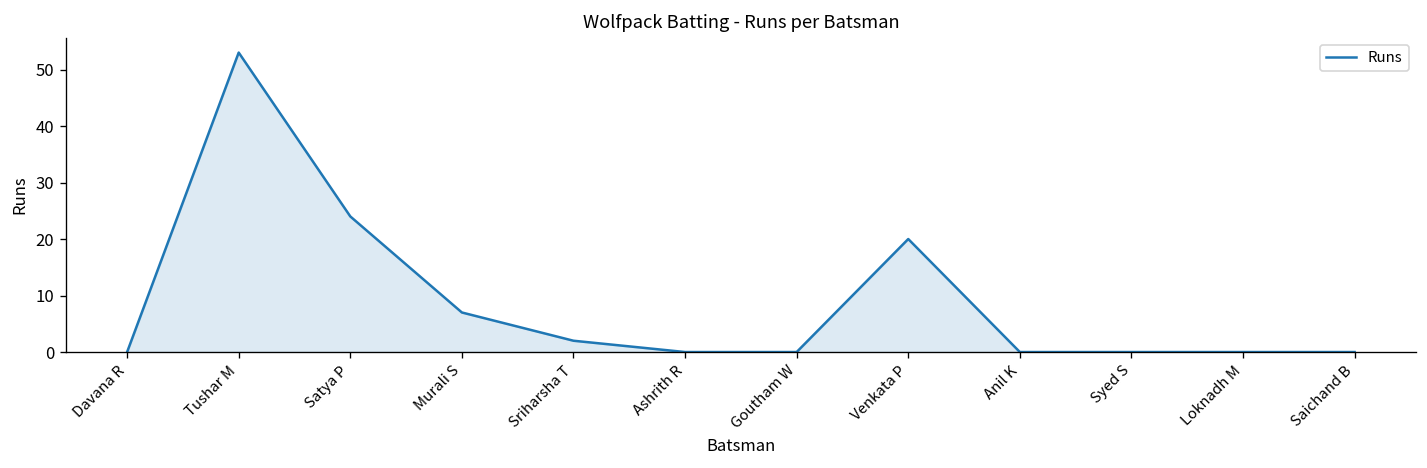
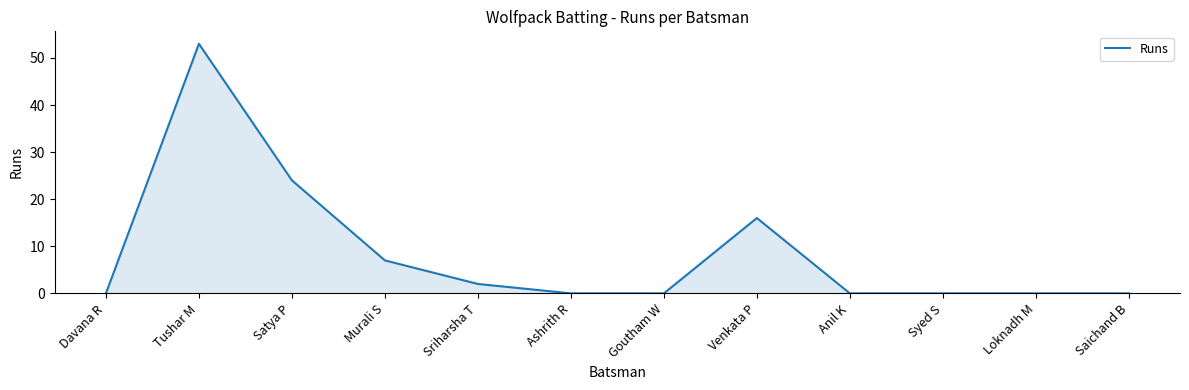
Venkata P: 20 -> 16
